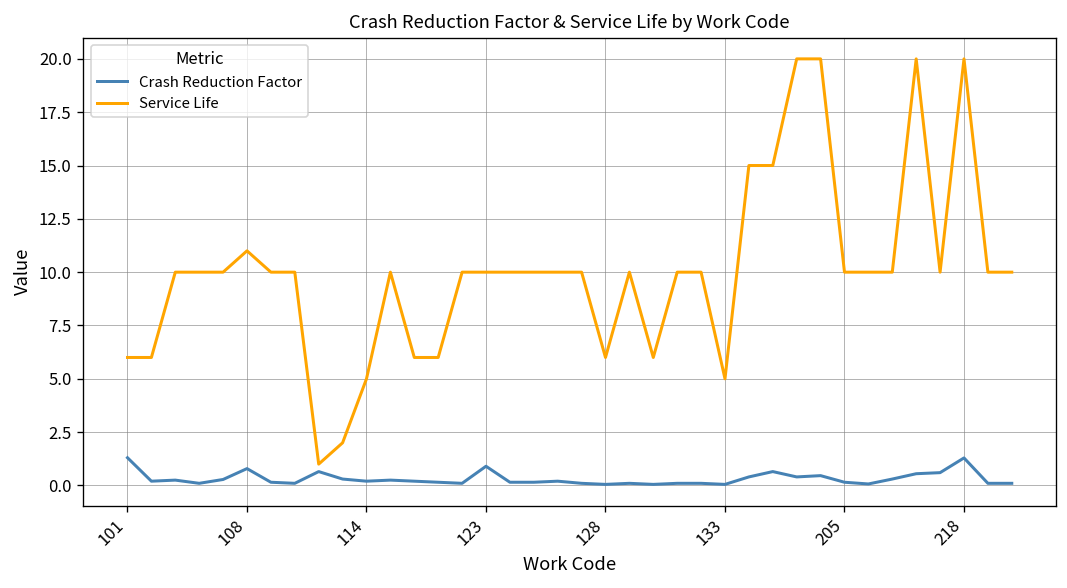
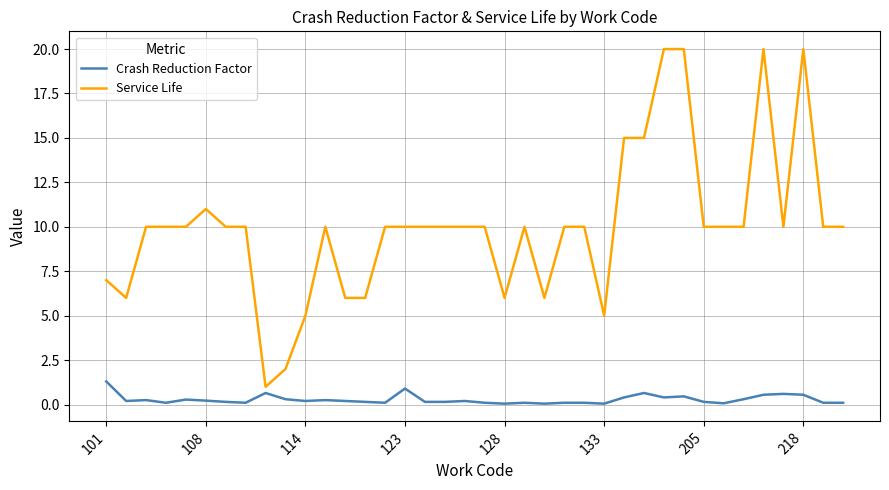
Service Life, 101: 6 -> 7
Crash Reduction Factor, 108: 0.8 -> 0.2
Crash Reduction Factor, 218: 1.3 -> 0.6
